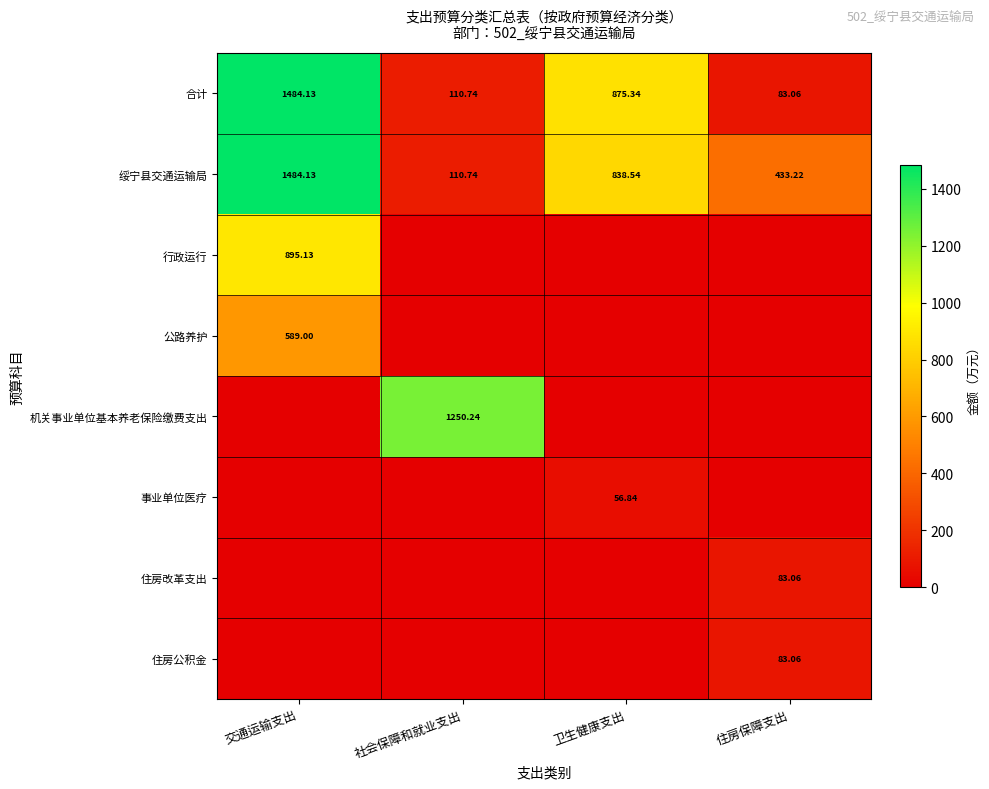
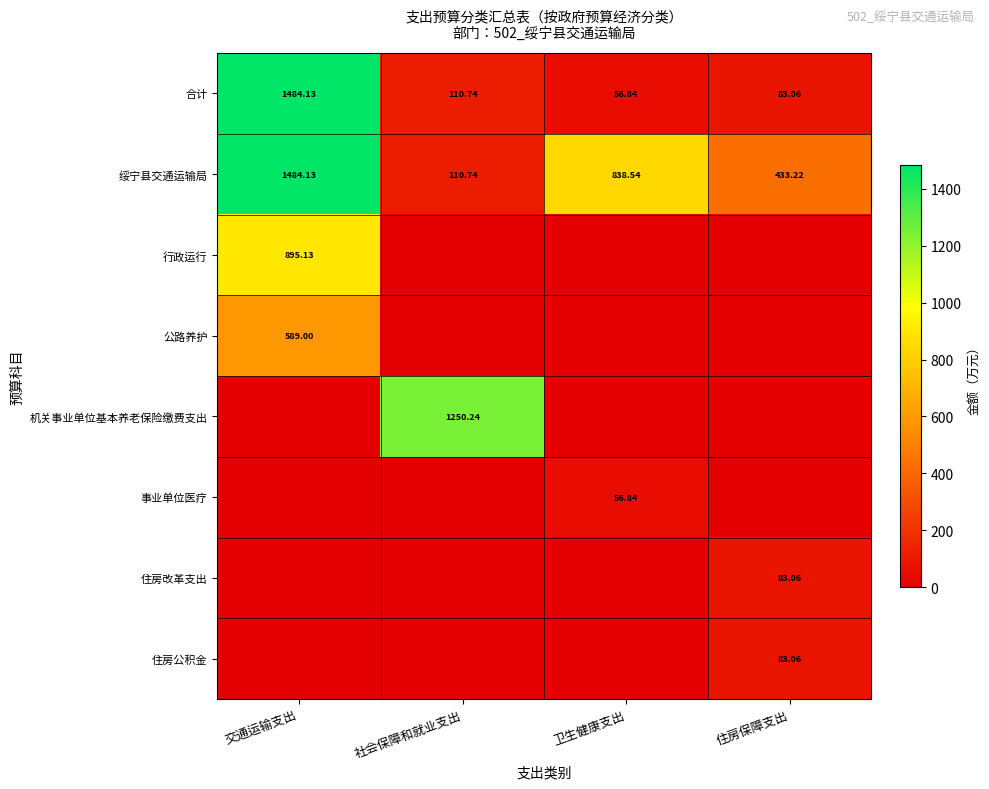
合计, 卫生健康支出: 875.34 -> 56.84
